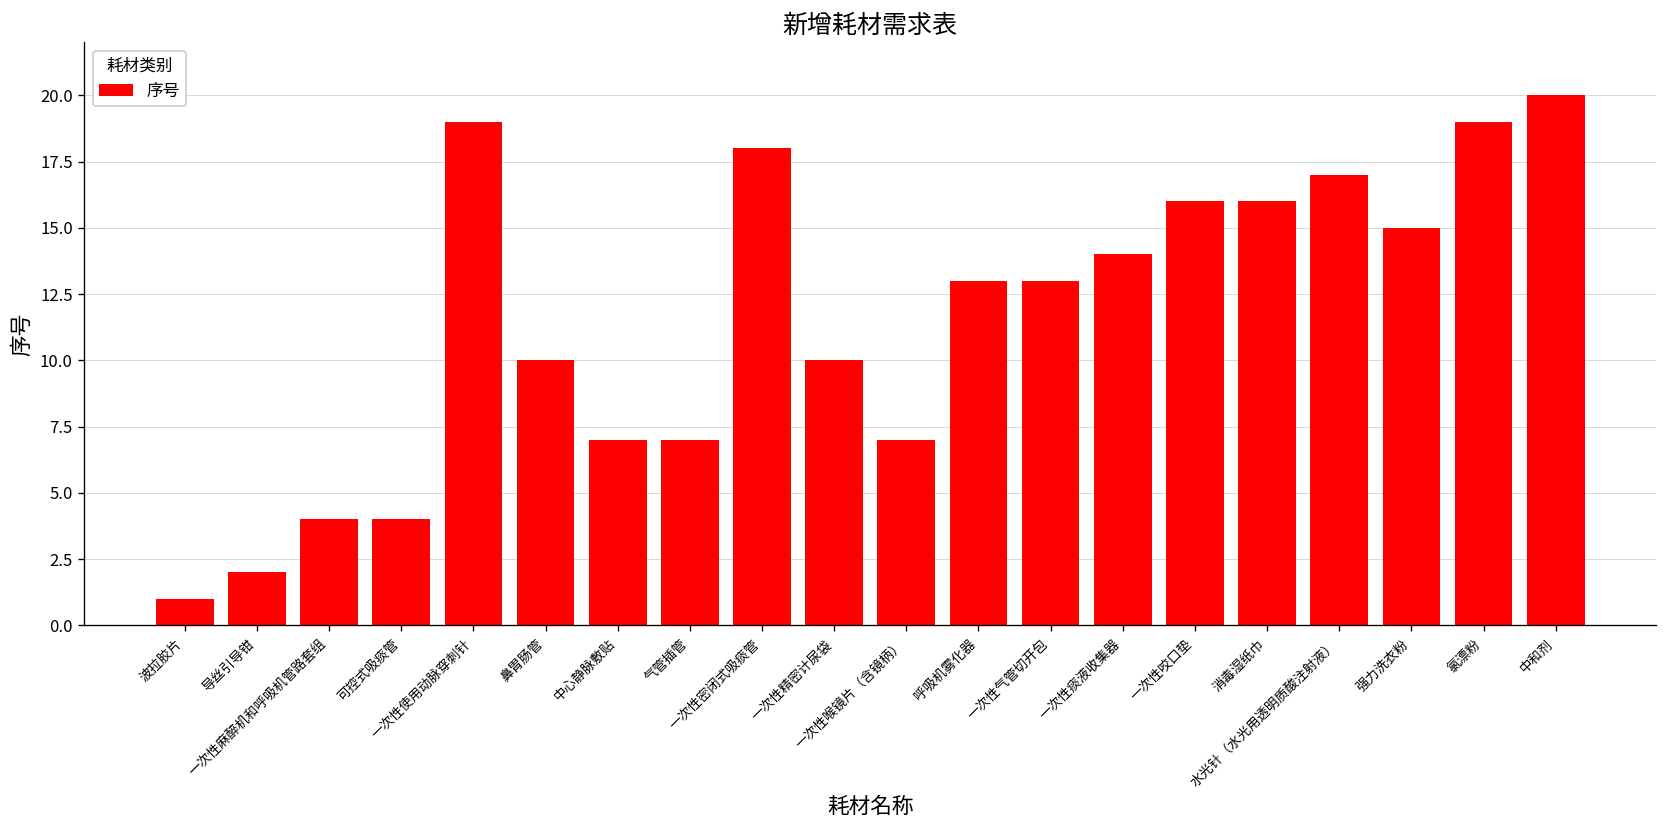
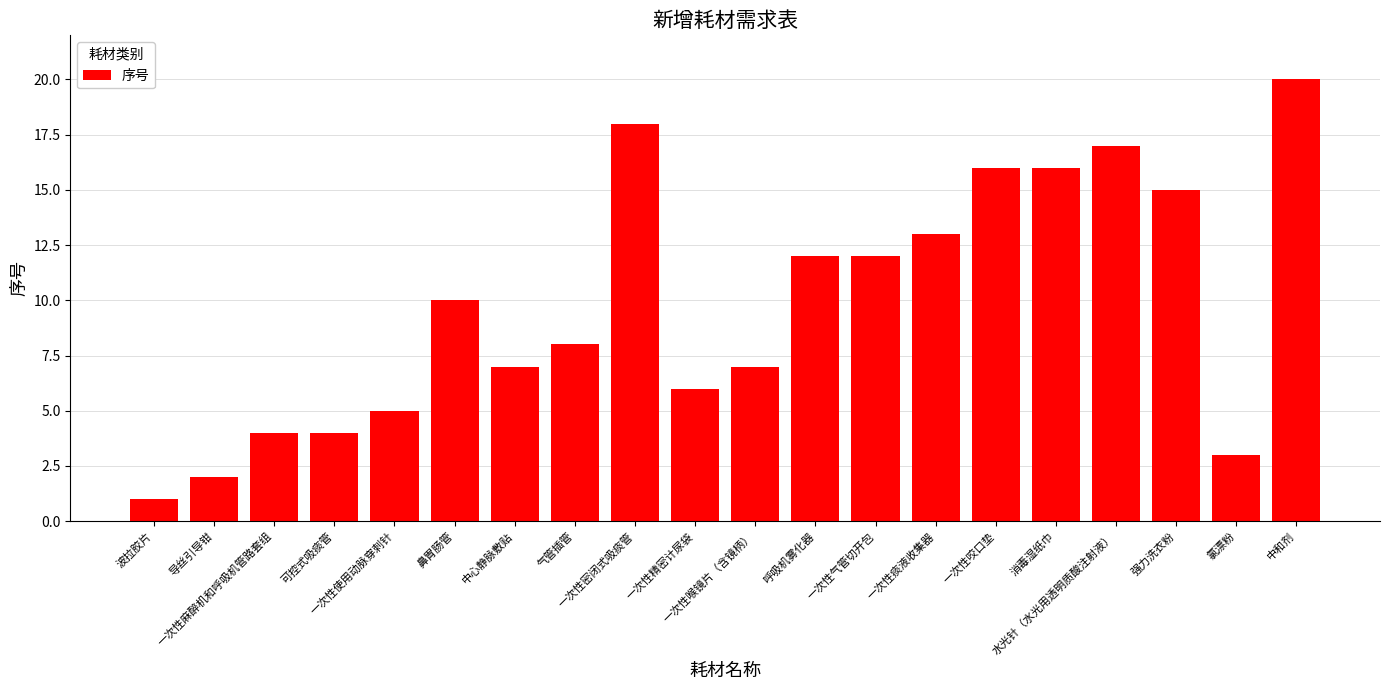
一次性使用动脉穿刺针: 19 -> 5
气管插管: 7 -> 8
一次性精密计尿袋: 10 -> 6
呼吸机雾化器: 13 -> 12
一次性气管切开包: 13 -> 12
一次性痰液收集器: 14 -> 13
氯漂粉: 19 -> 3
